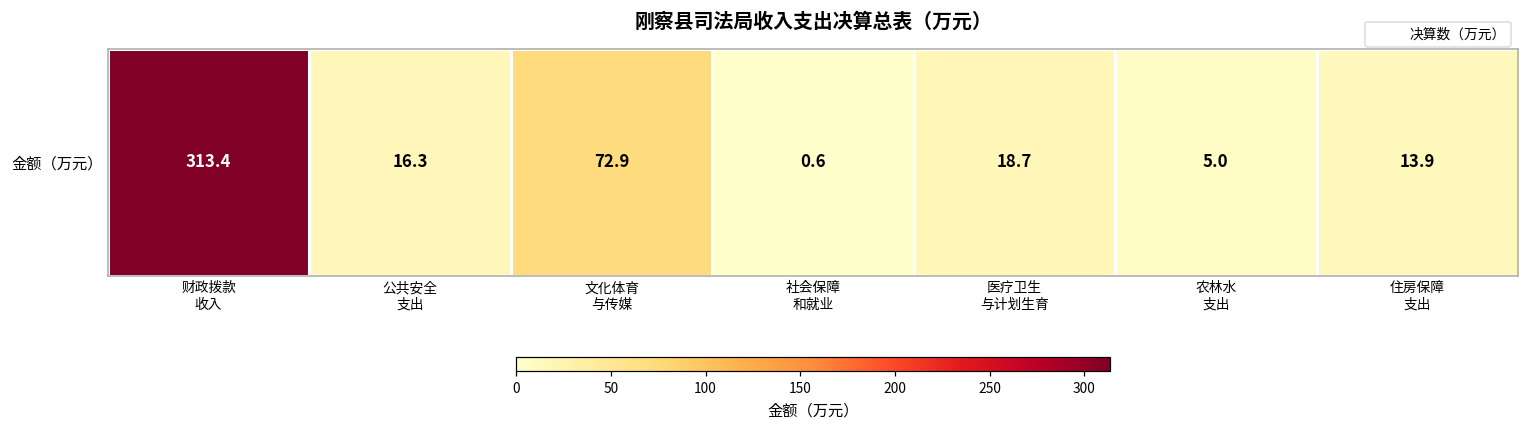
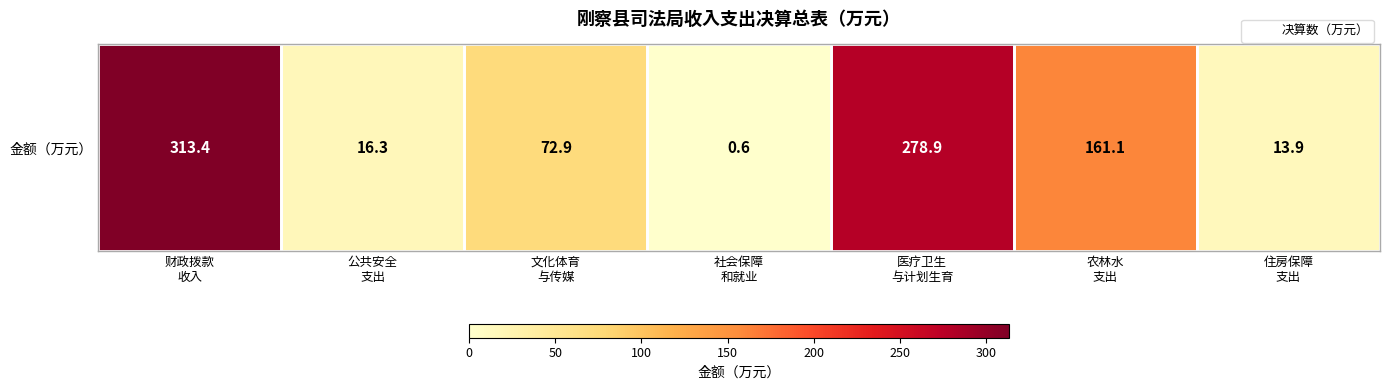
金额（万元）, 医疗卫生 与计划生育: 18.7 -> 278.9
金额（万元）, 农林水 支出: 5.0 -> 161.1
